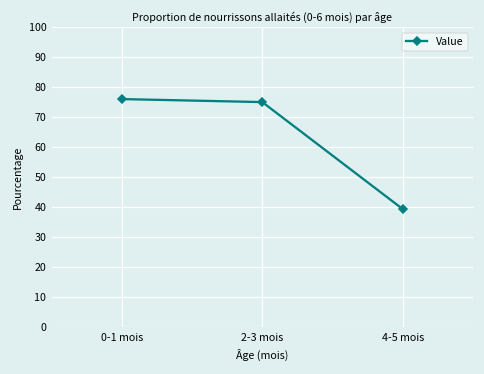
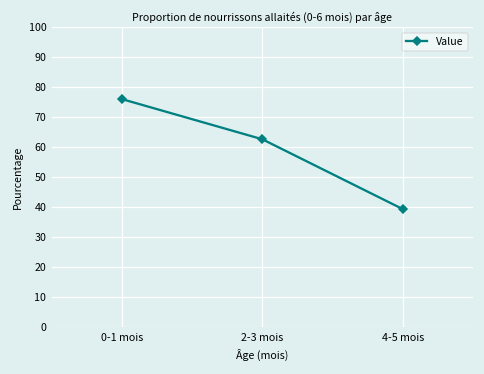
2-3 mois: 75 -> 63
